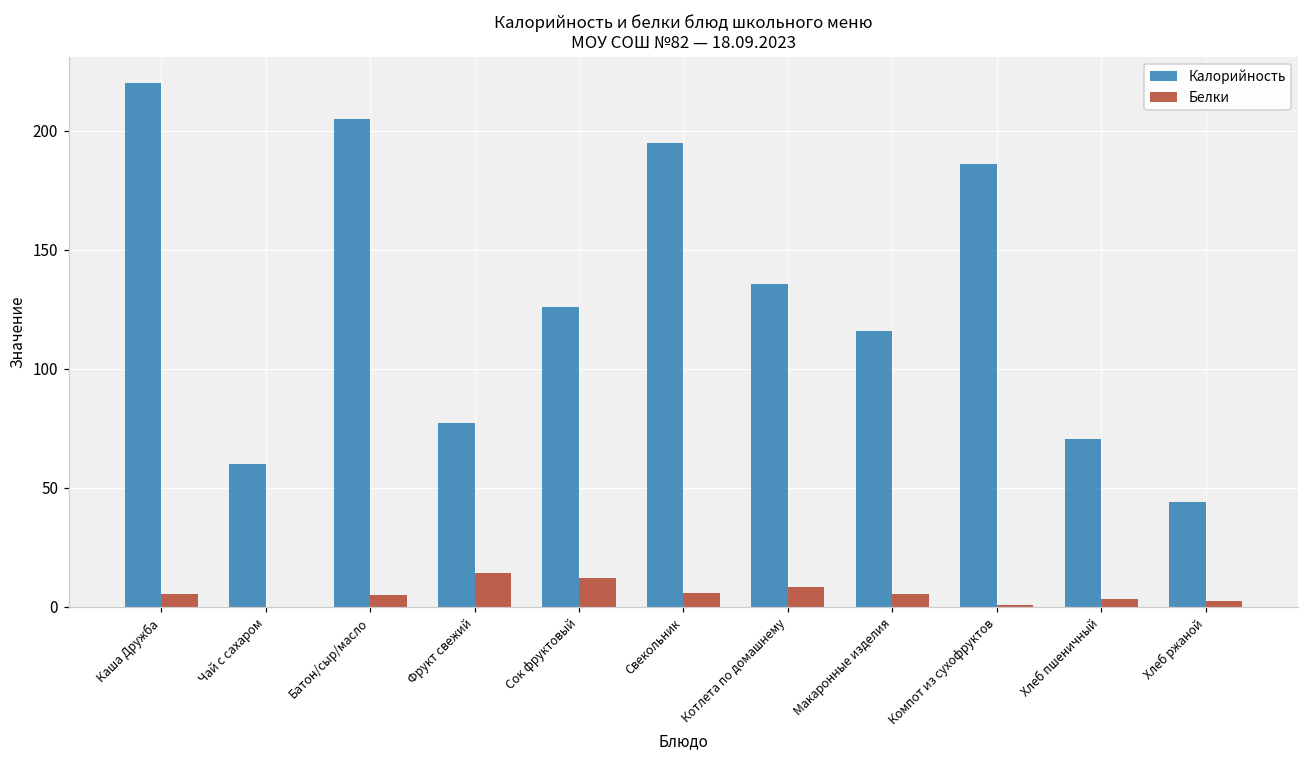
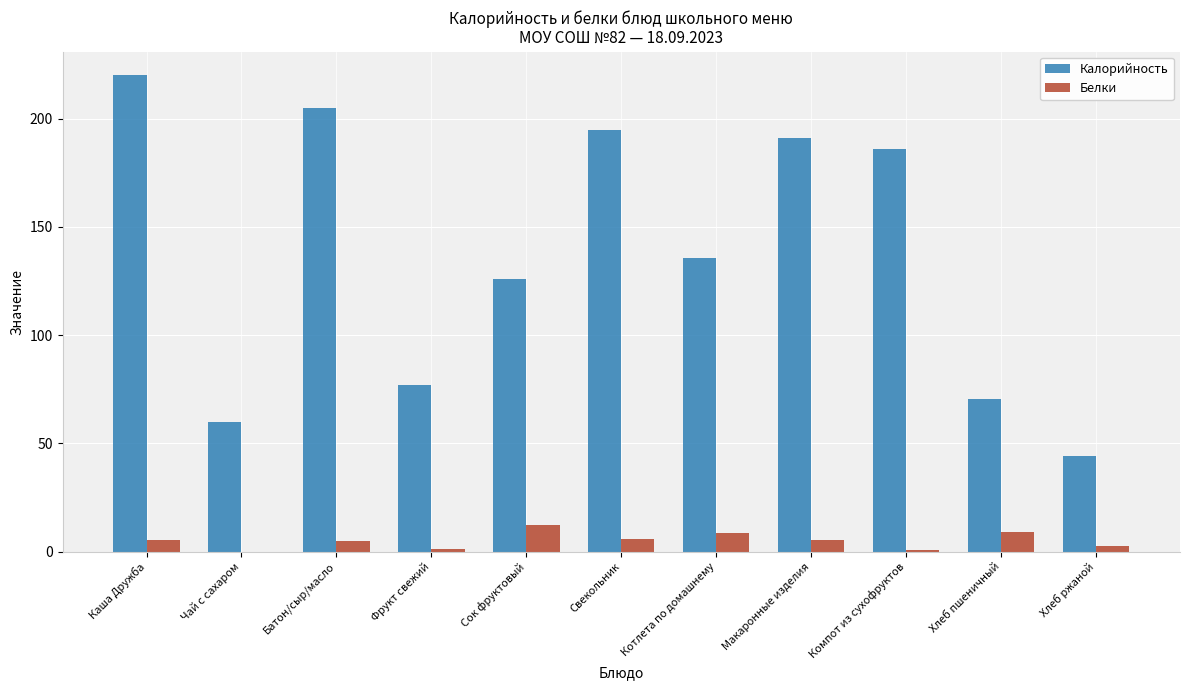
Белки, Фрукт свежий: 14 -> 1
Калорийность, Макаронные изделия: 116 -> 191
Белки, Хлеб пшеничный: 3 -> 9
